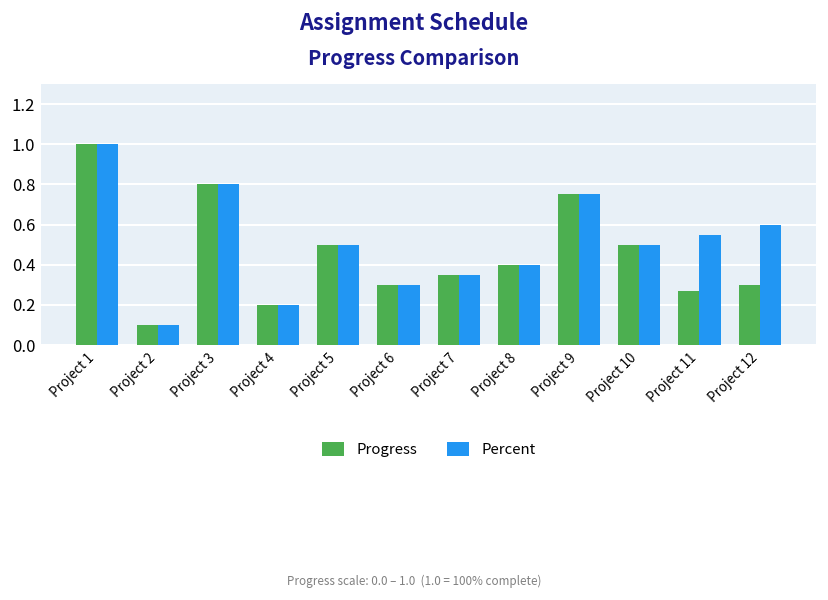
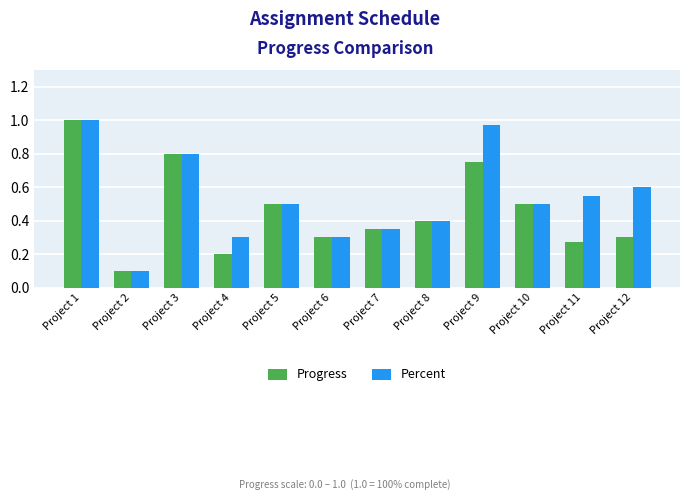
Percent, Project 4: 0.2 -> 0.3
Percent, Project 9: 0.75 -> 0.97
